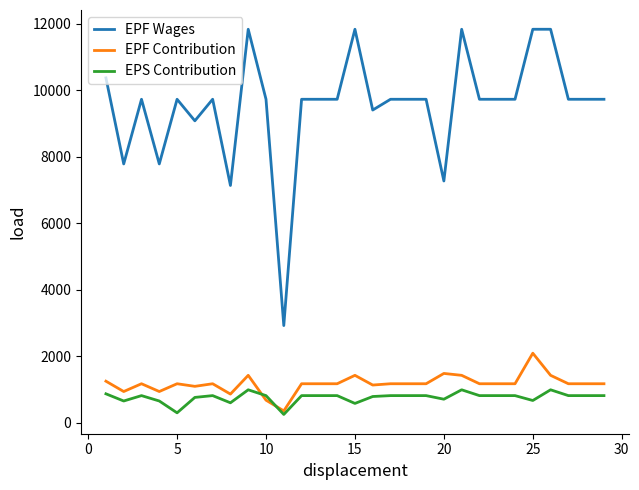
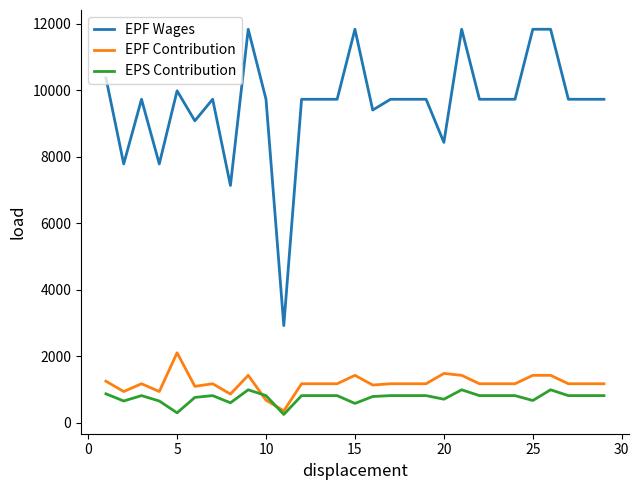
EPF Wages, 5: 9700 -> 10000
EPF Contribution, 5: 1200 -> 2100
EPF Wages, 20: 7300 -> 8400
EPF Contribution, 25: 2100 -> 1400
